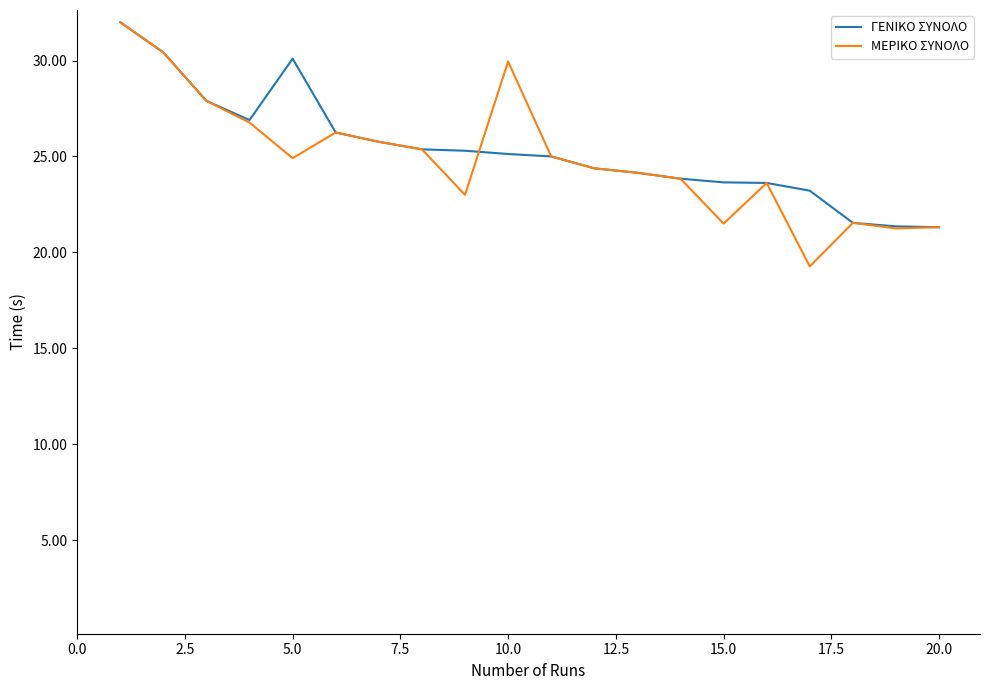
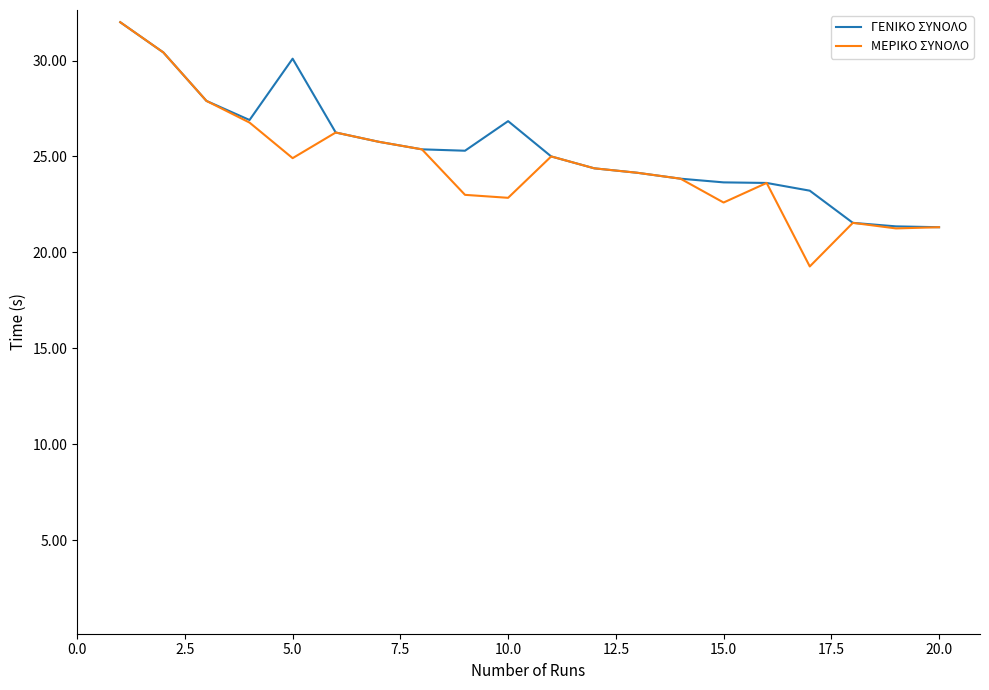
ΓΕΝΙΚΟ ΣΥΝΟΛΟ, 10.0: 25.1 -> 26.8
ΜΕΡΙΚΟ ΣΥΝΟΛΟ, 10.0: 30.0 -> 22.8
ΜΕΡΙΚΟ ΣΥΝΟΛΟ, 15.0: 21.5 -> 22.6
